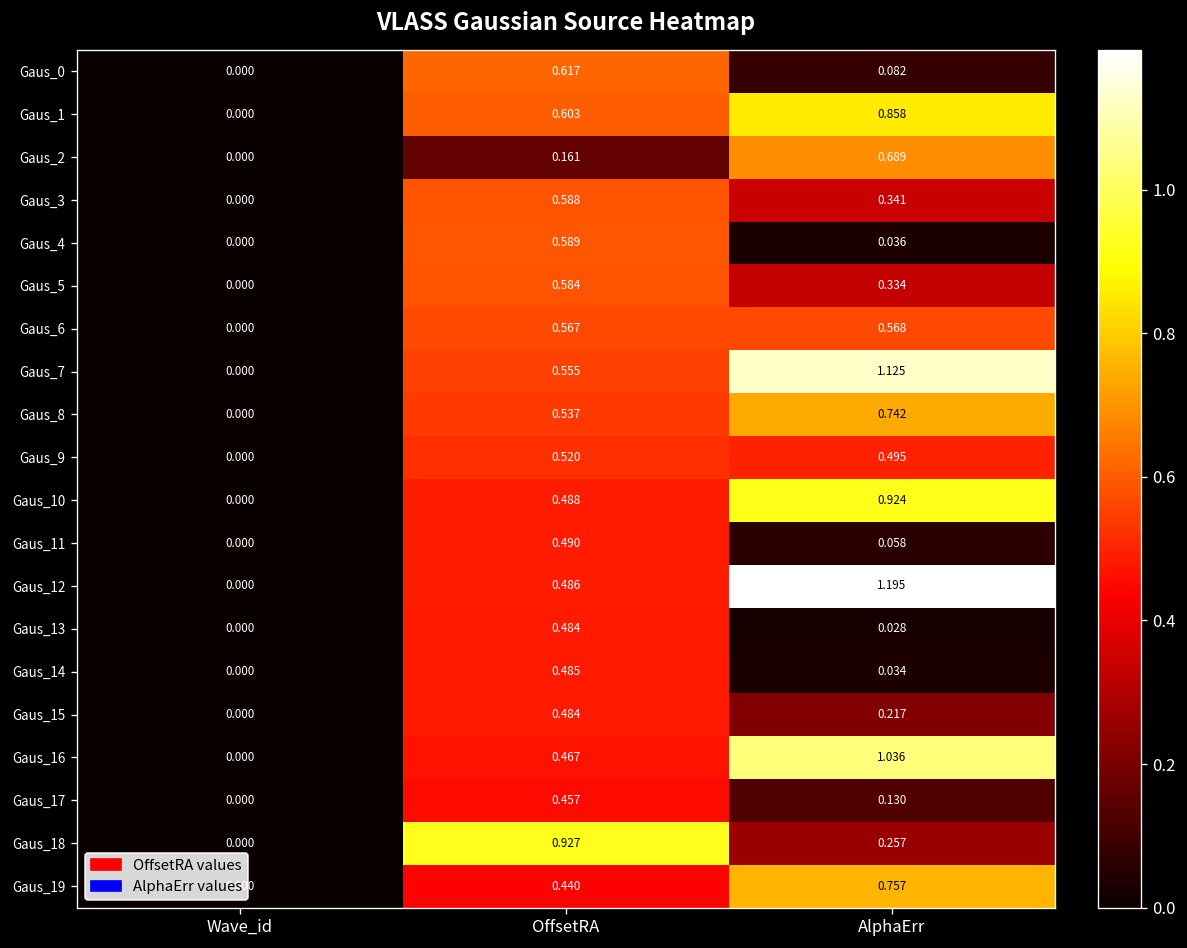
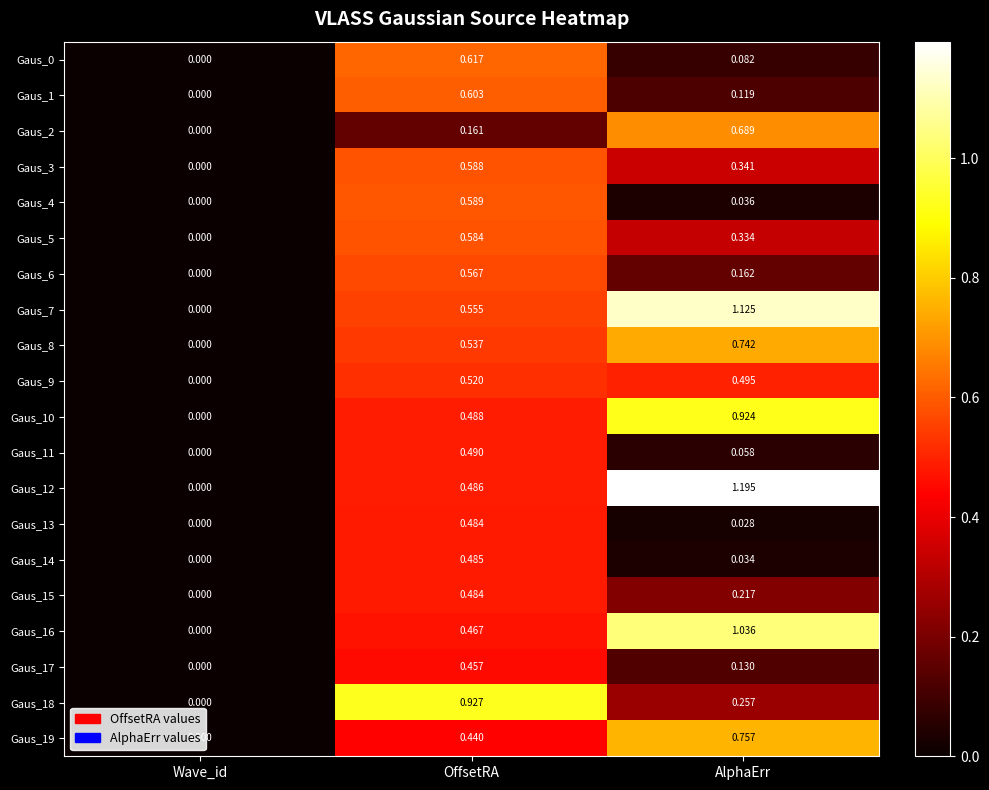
Gaus_1, AlphaErr: 0.858 -> 0.119
Gaus_6, AlphaErr: 0.568 -> 0.162
